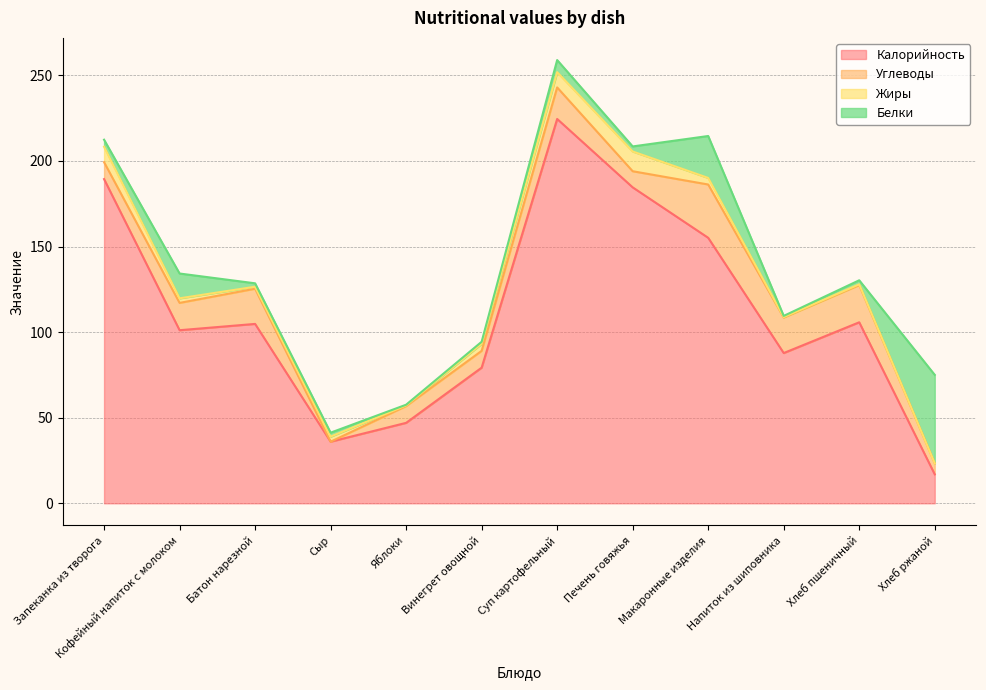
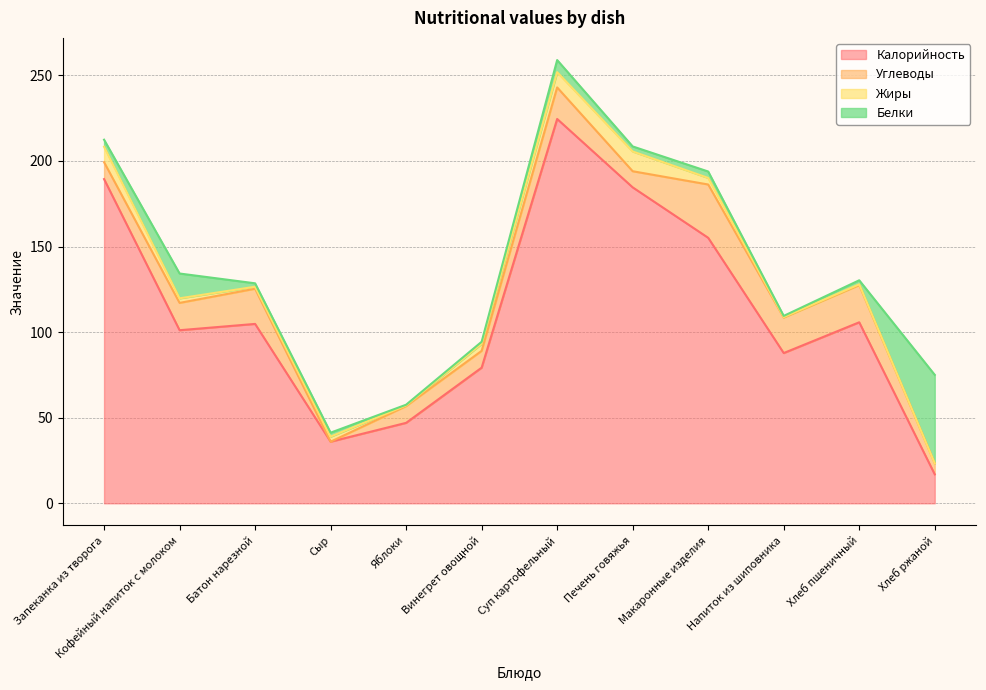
Белки, Макаронные изделия: 25 -> 4
